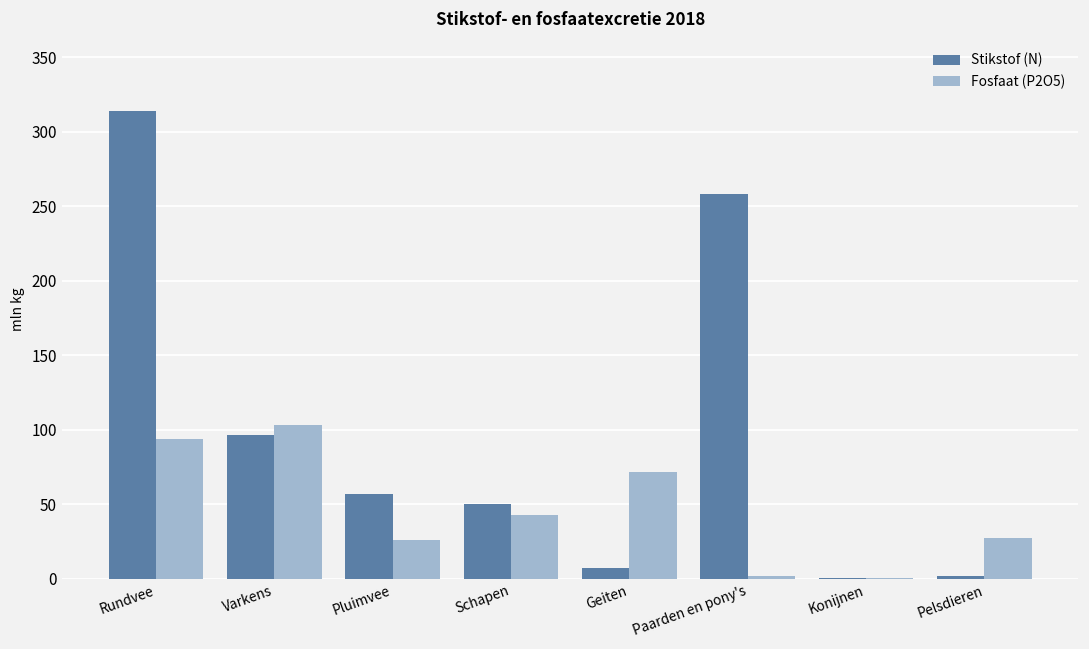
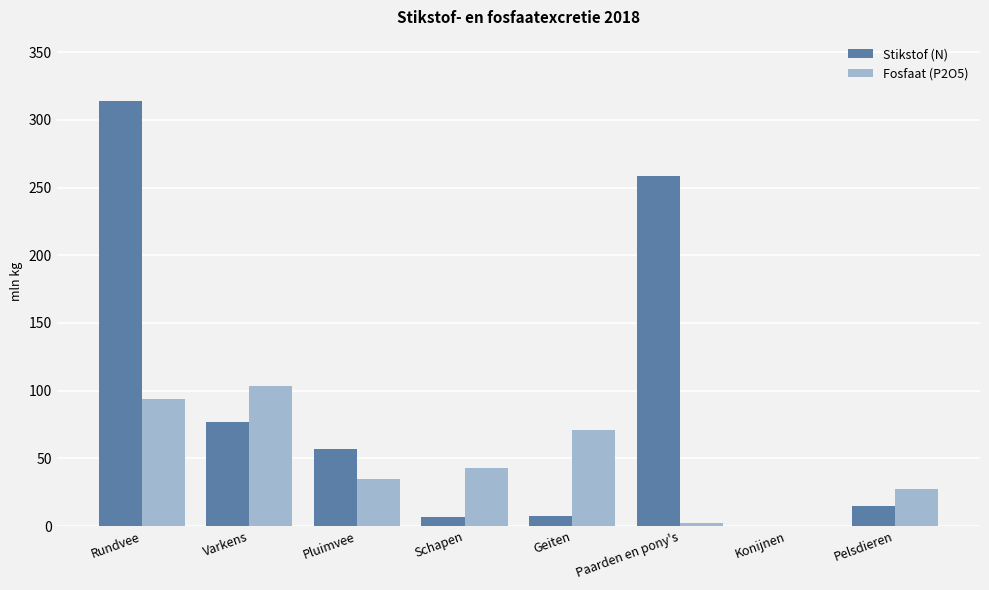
Stikstof (N), Varkens: 97 -> 77
Fosfaat (P2O5), Pluimvee: 26 -> 35
Stikstof (N), Schapen: 50 -> 7
Stikstof (N), Pelsdieren: 2 -> 15
